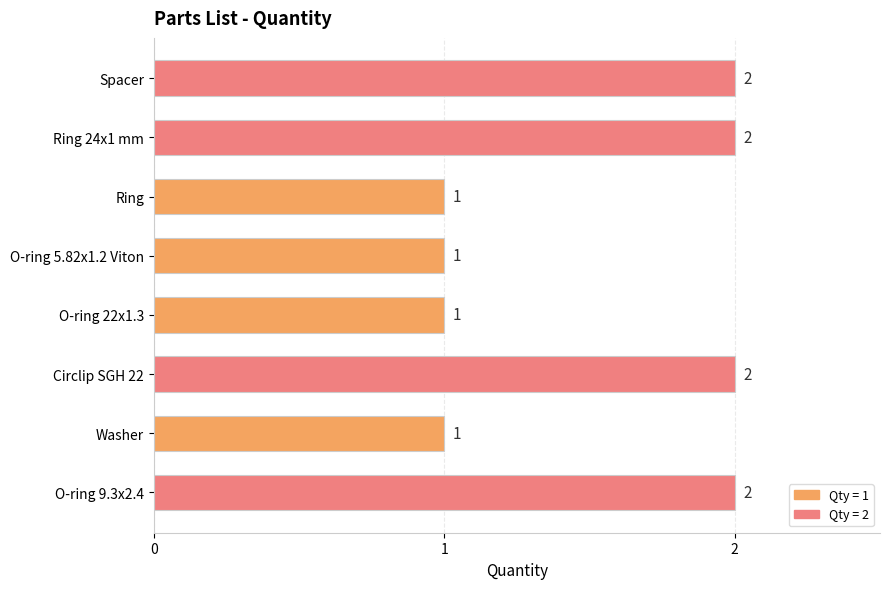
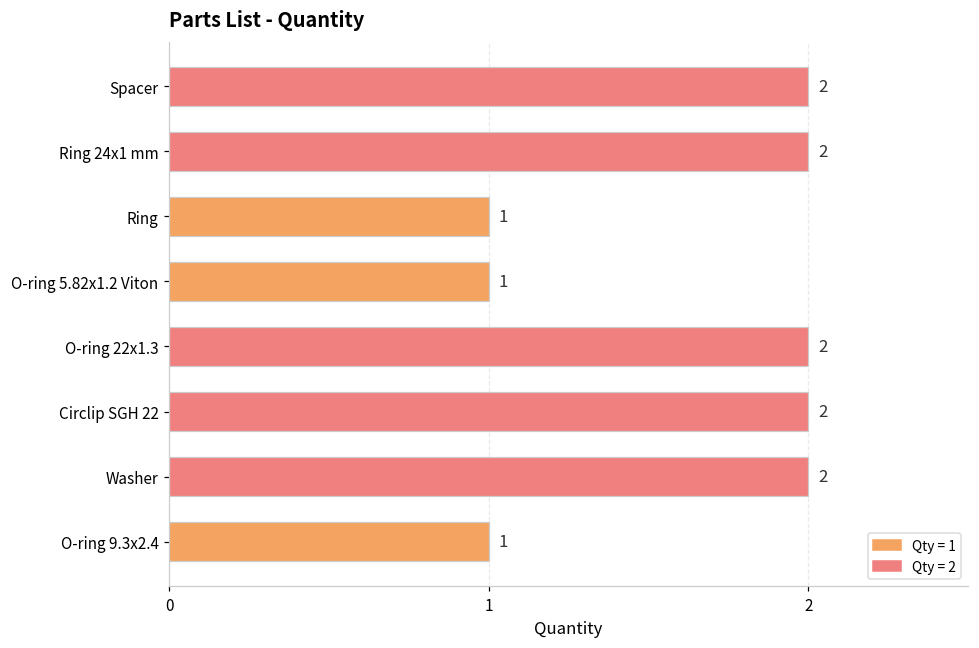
O-ring 22x1.3: 1 -> 2
Washer: 1 -> 2
O-ring 9.3x2.4: 2 -> 1
